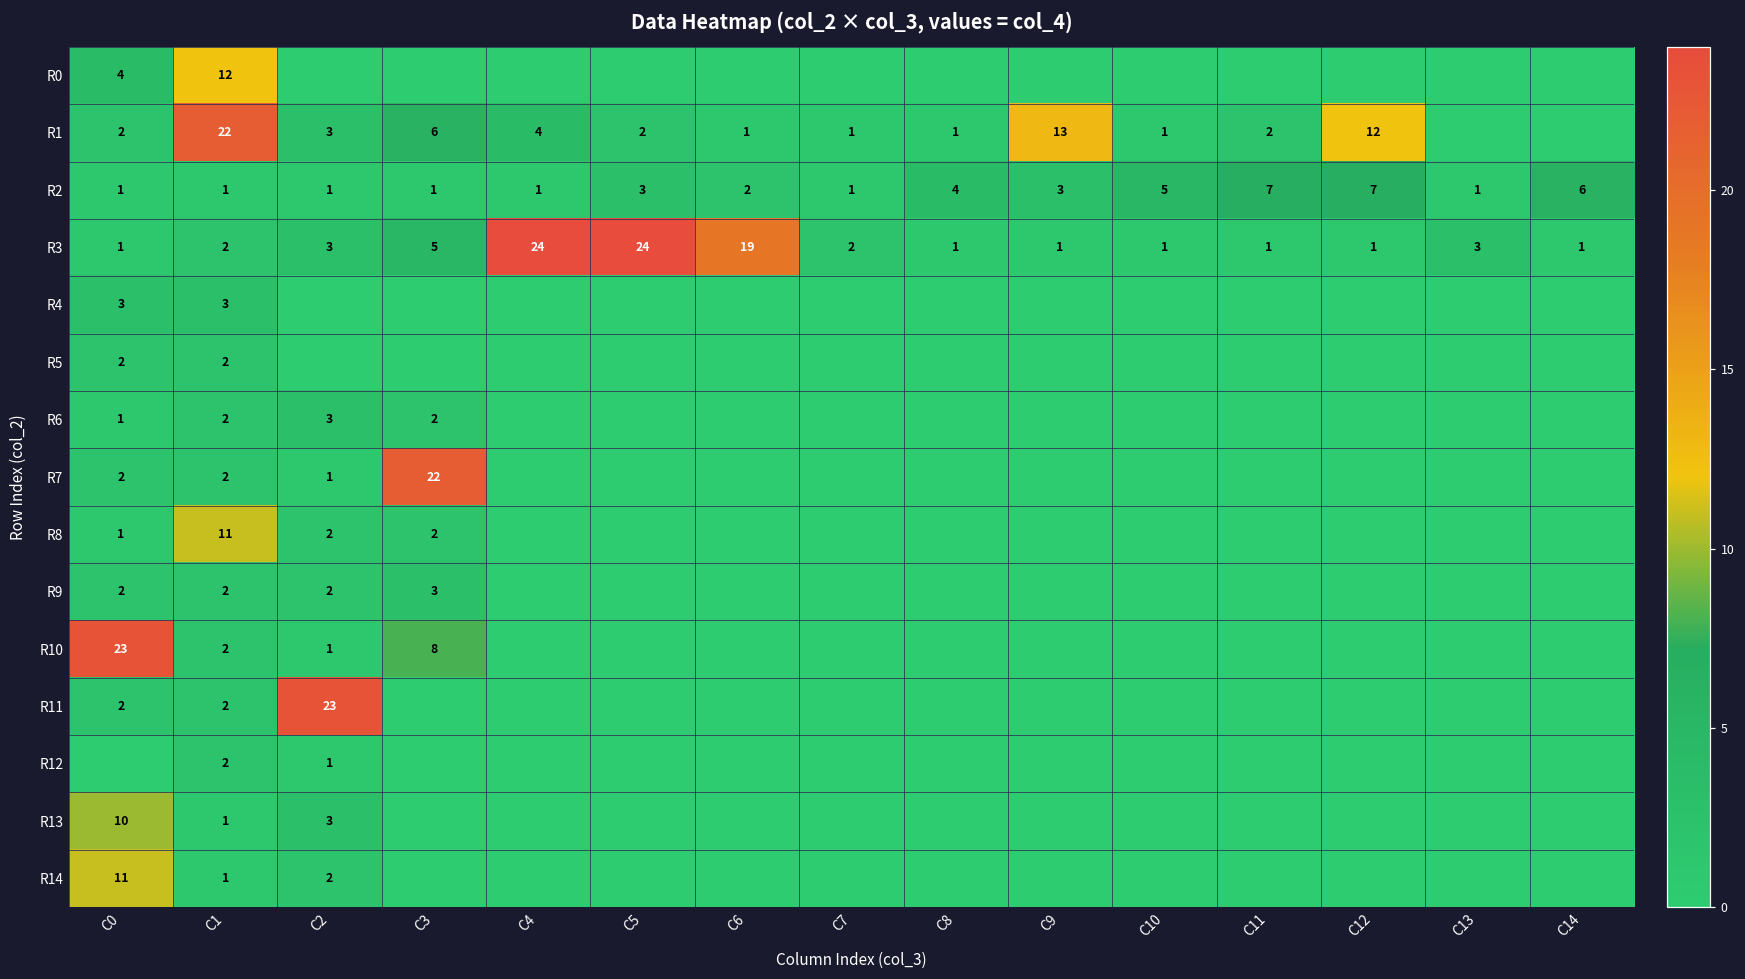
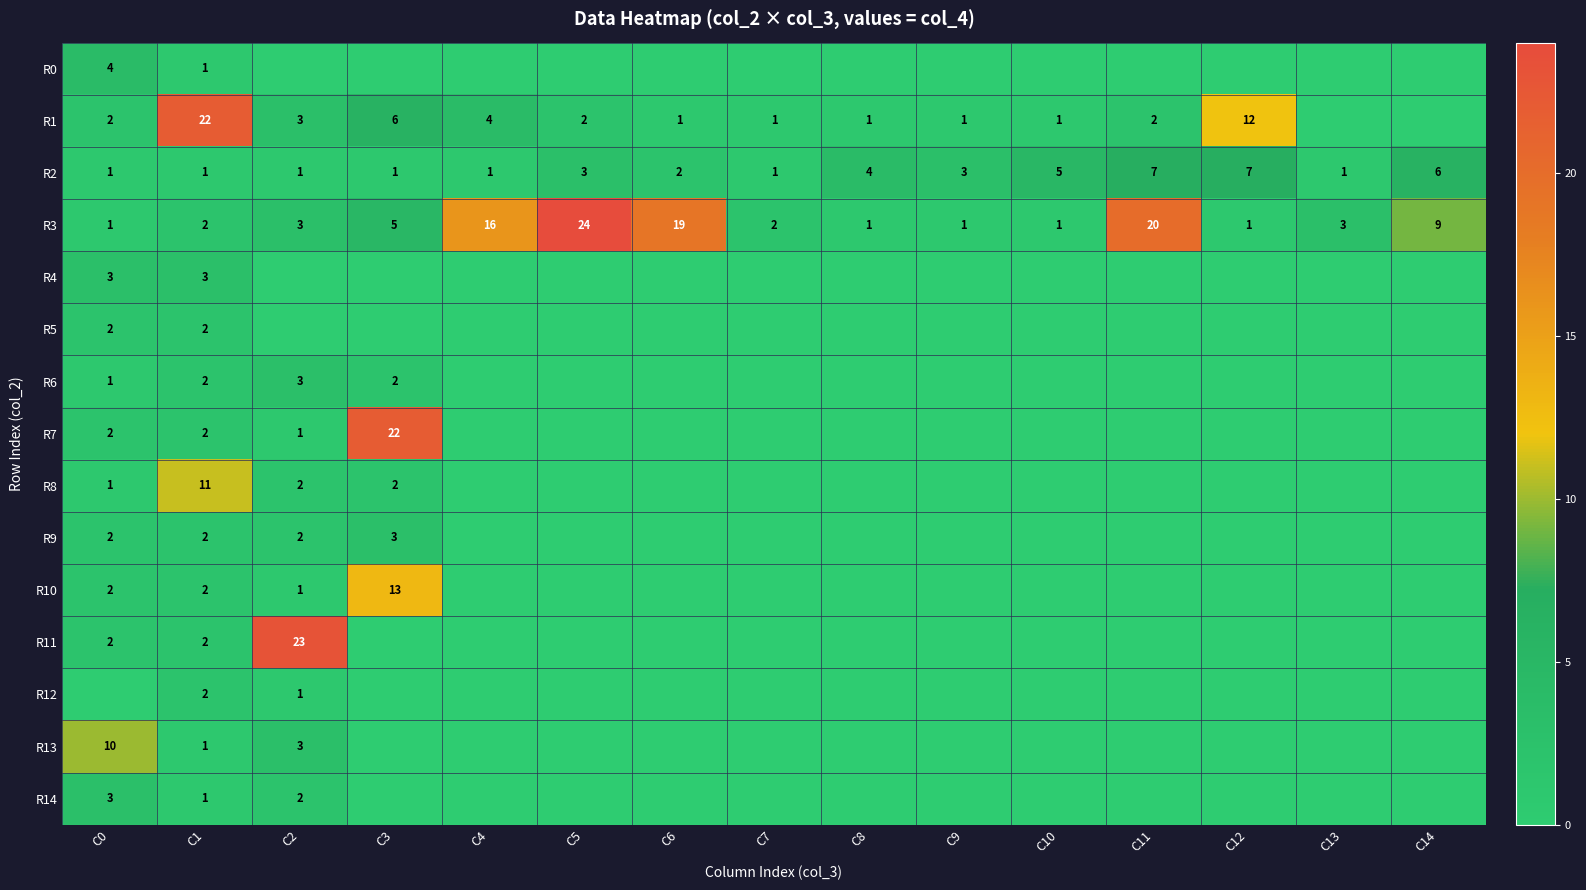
R0, C1: 12 -> 1
R1, C9: 13 -> 1
R3, C4: 24 -> 16
R3, C11: 1 -> 20
R3, C14: 1 -> 9
R10, C0: 23 -> 2
R10, C3: 8 -> 13
R14, C0: 11 -> 3
